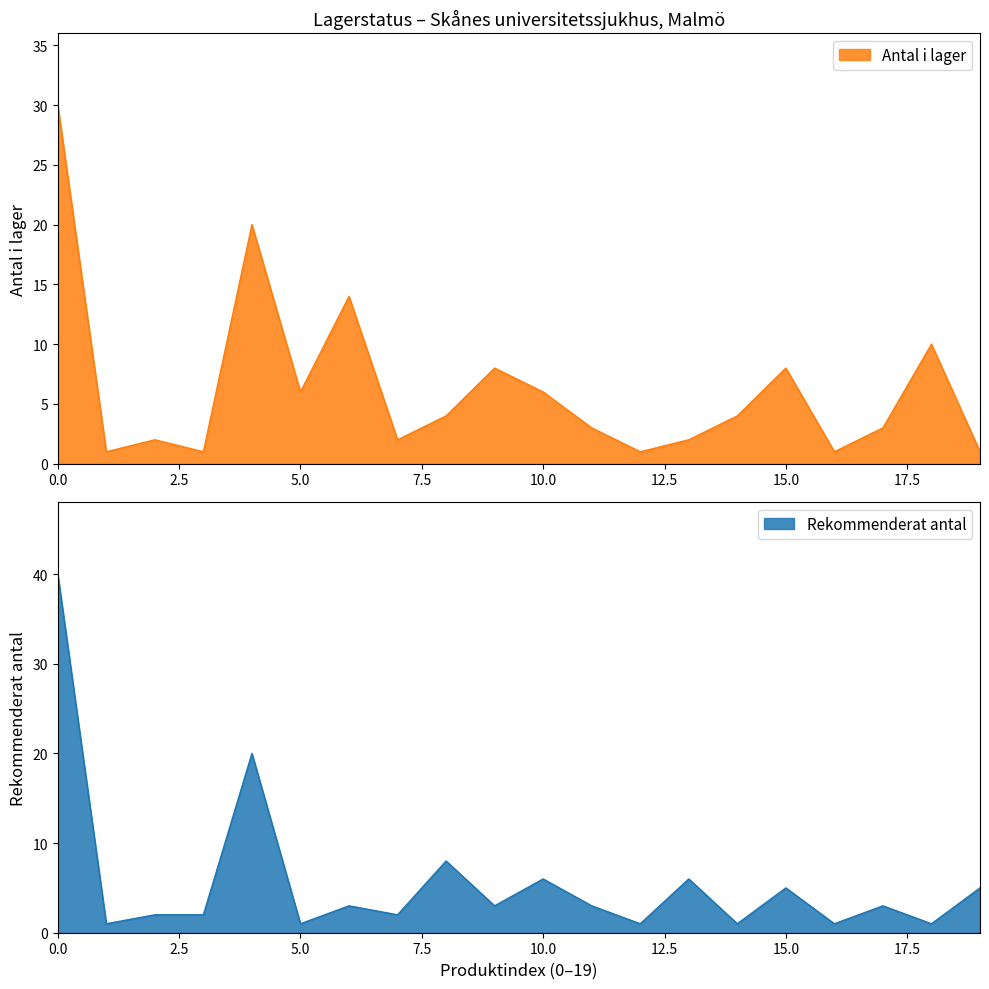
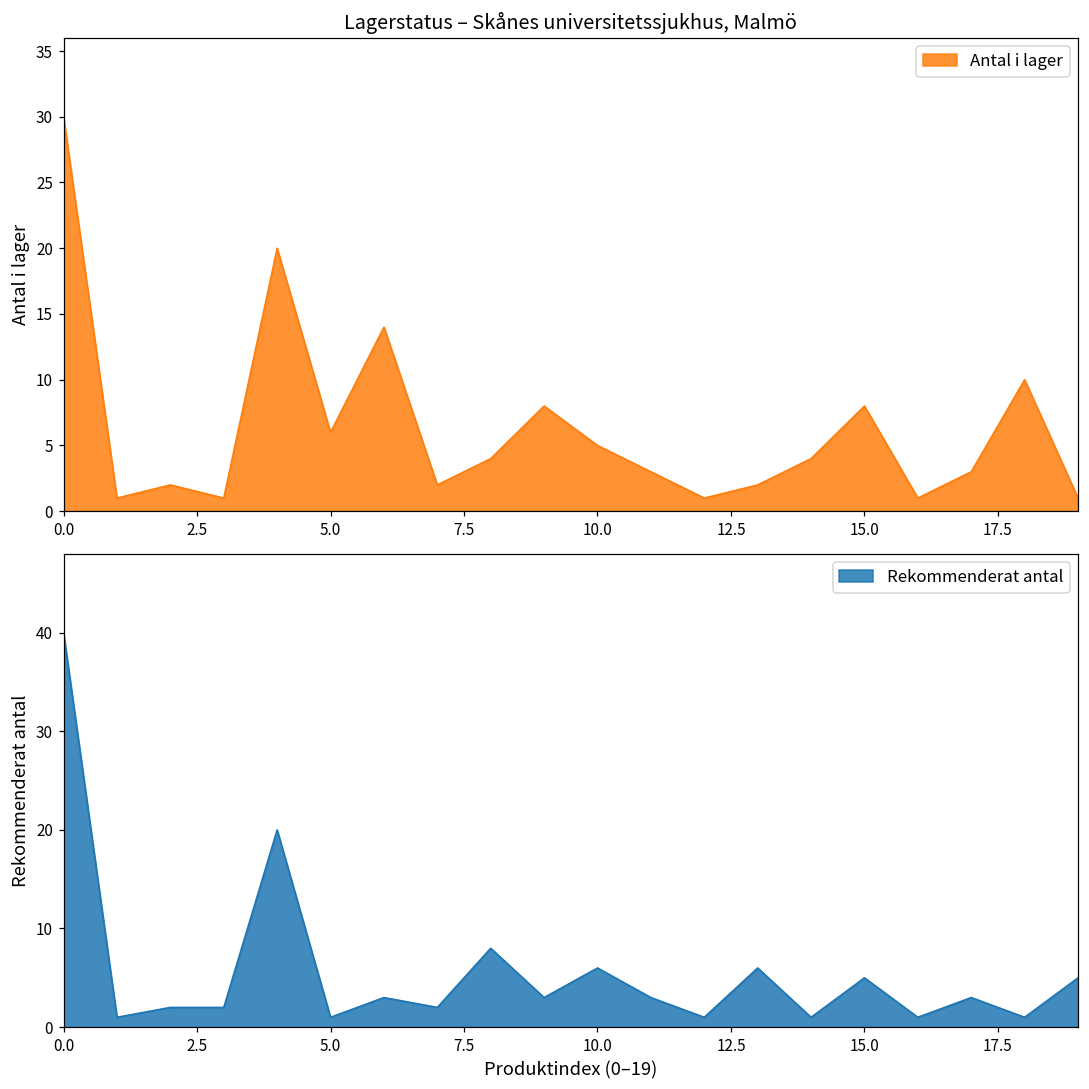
Lagerstatus – Skånes universitetssjukhus, Malmö, 10.0: 6 -> 5
